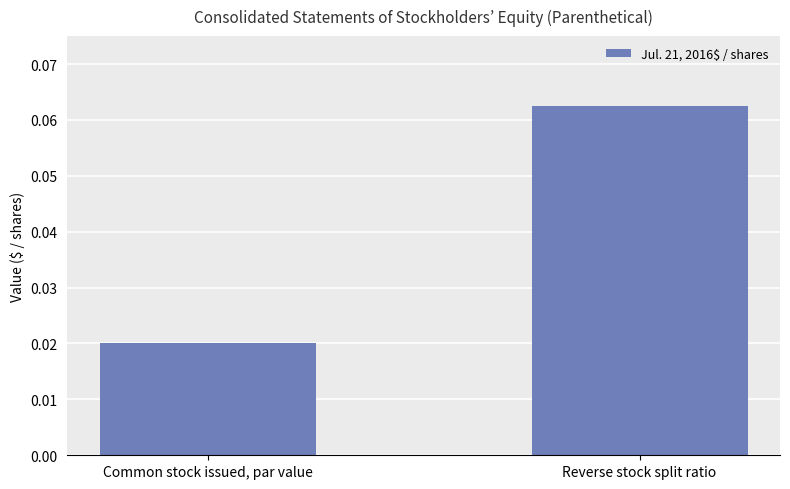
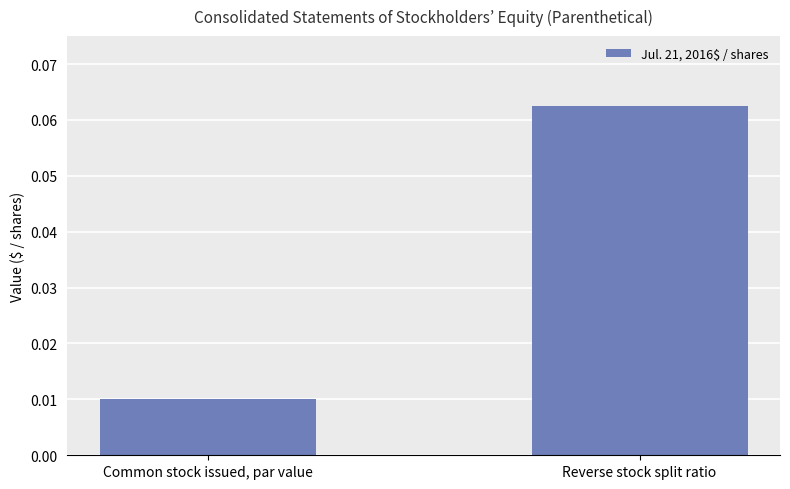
Common stock issued, par value: 0.02 -> 0.01
